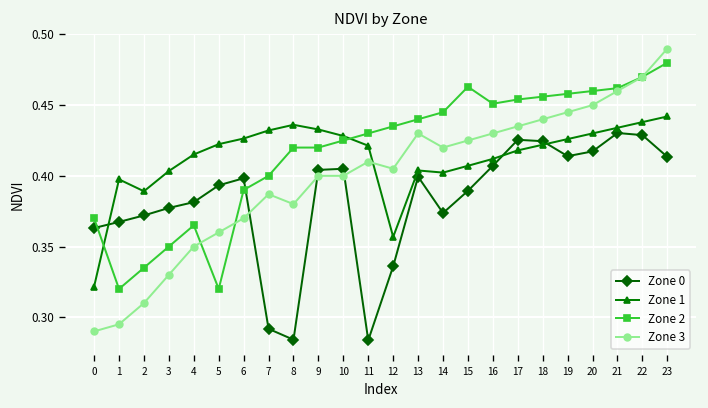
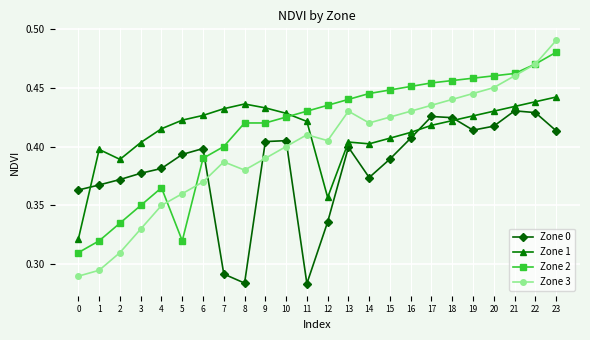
Zone 2, 0: 0.37 -> 0.31
Zone 3, 9: 0.40 -> 0.39
Zone 2, 15: 0.463 -> 0.448
